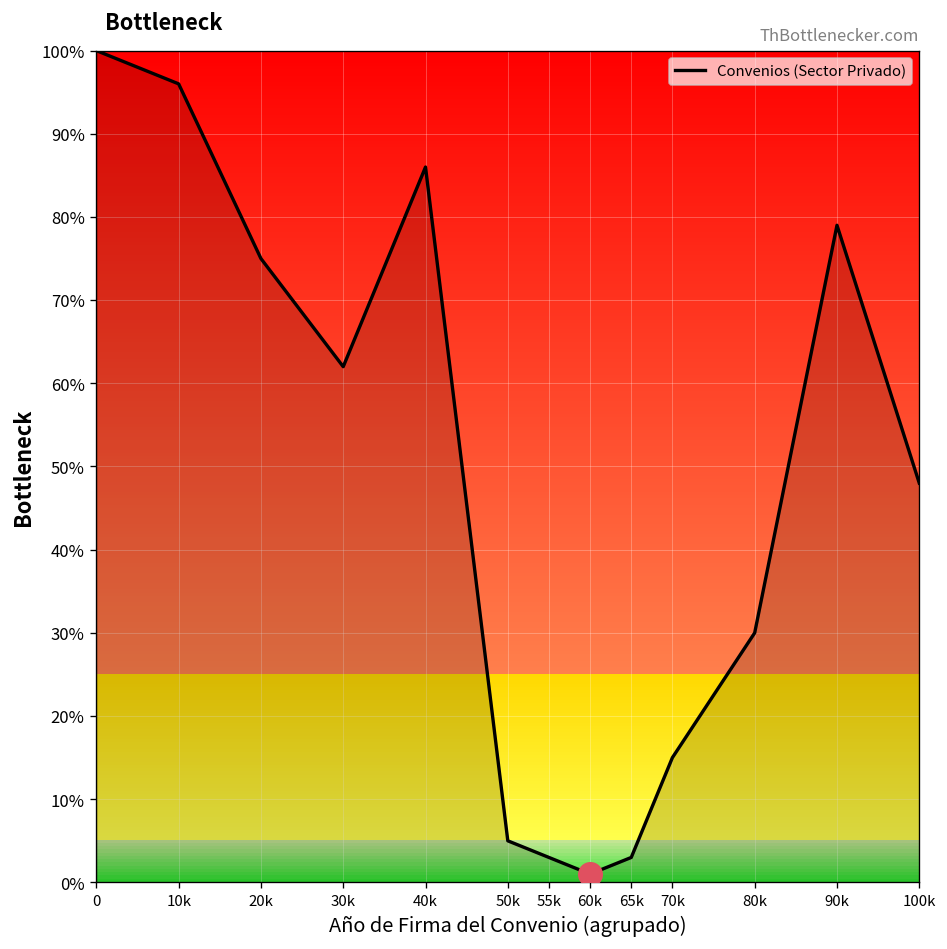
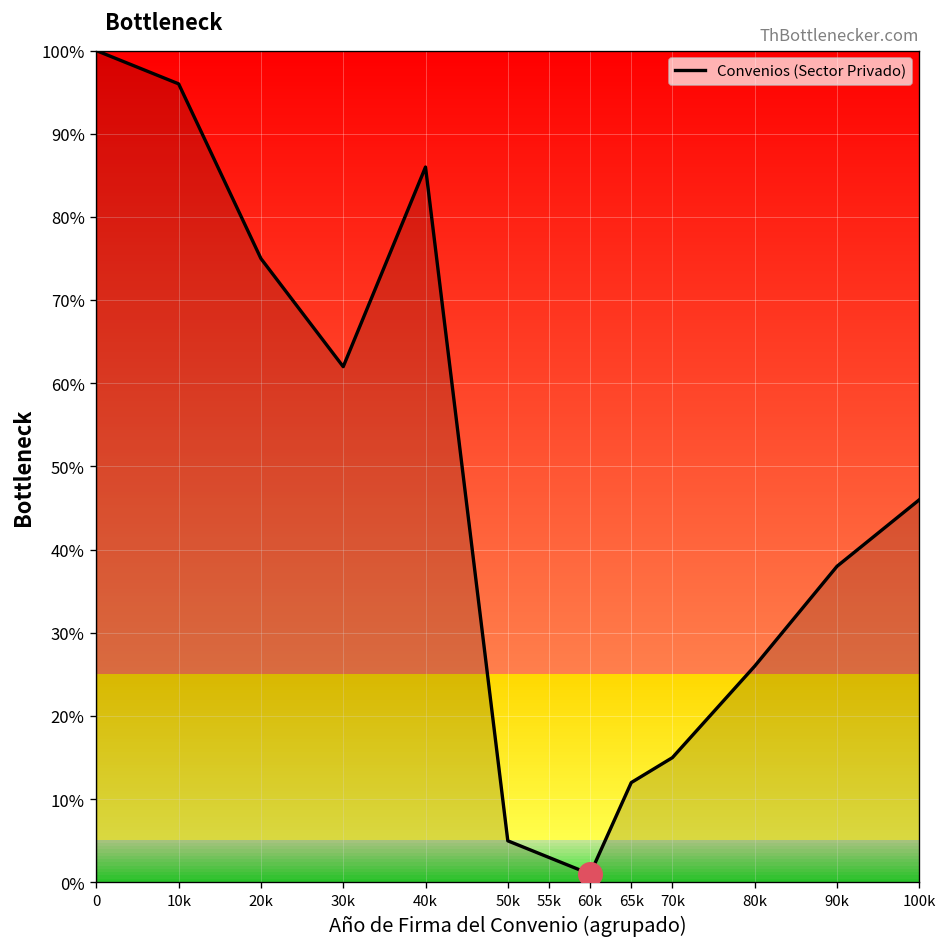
Convenios (Sector Privado), 65k: 3% -> 12%
Convenios (Sector Privado), 80k: 30% -> 26%
Convenios (Sector Privado), 90k: 79% -> 38%
Convenios (Sector Privado), 100k: 48% -> 46%
